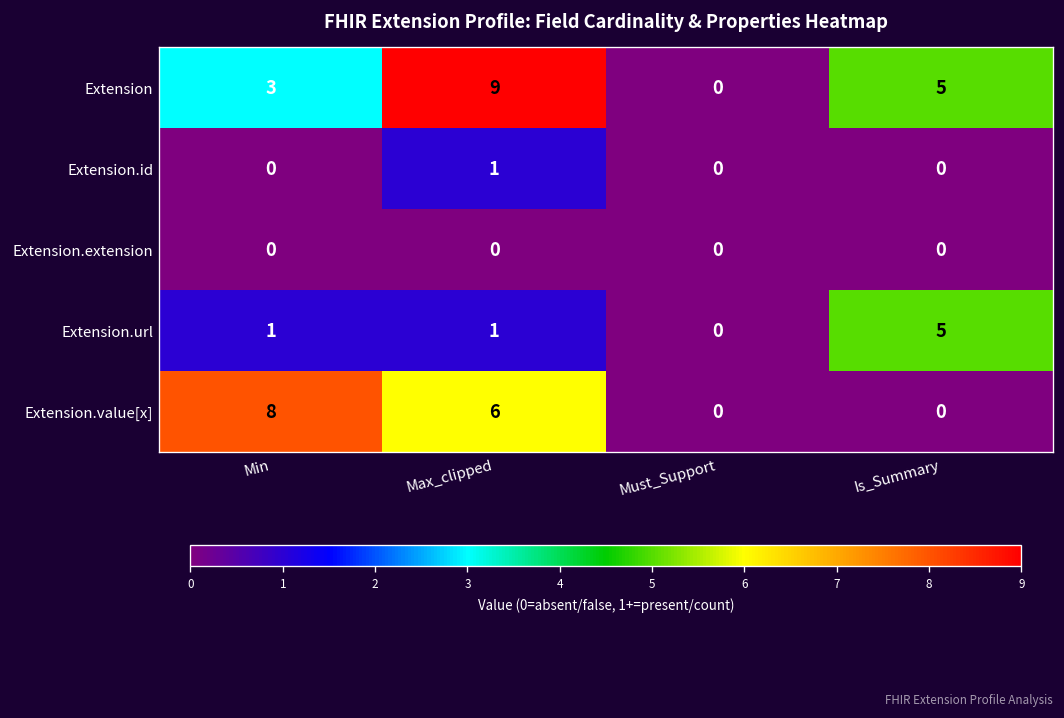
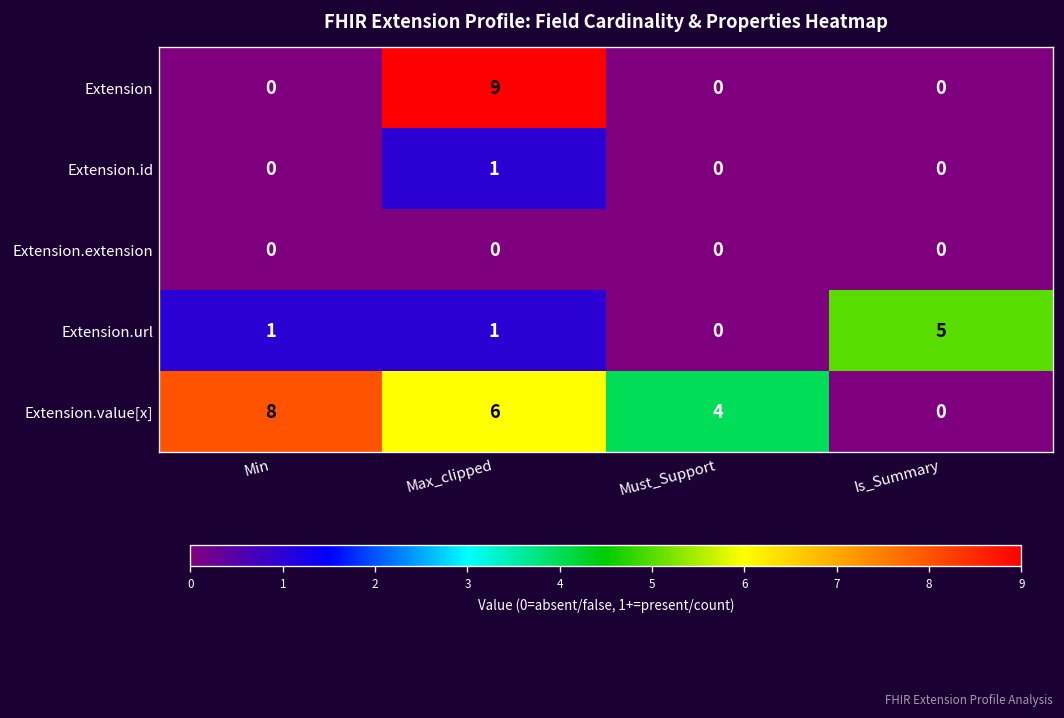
Extension, Min: 3 -> 0
Extension, Is_Summary: 5 -> 0
Extension.value[x], Must_Support: 0 -> 4
